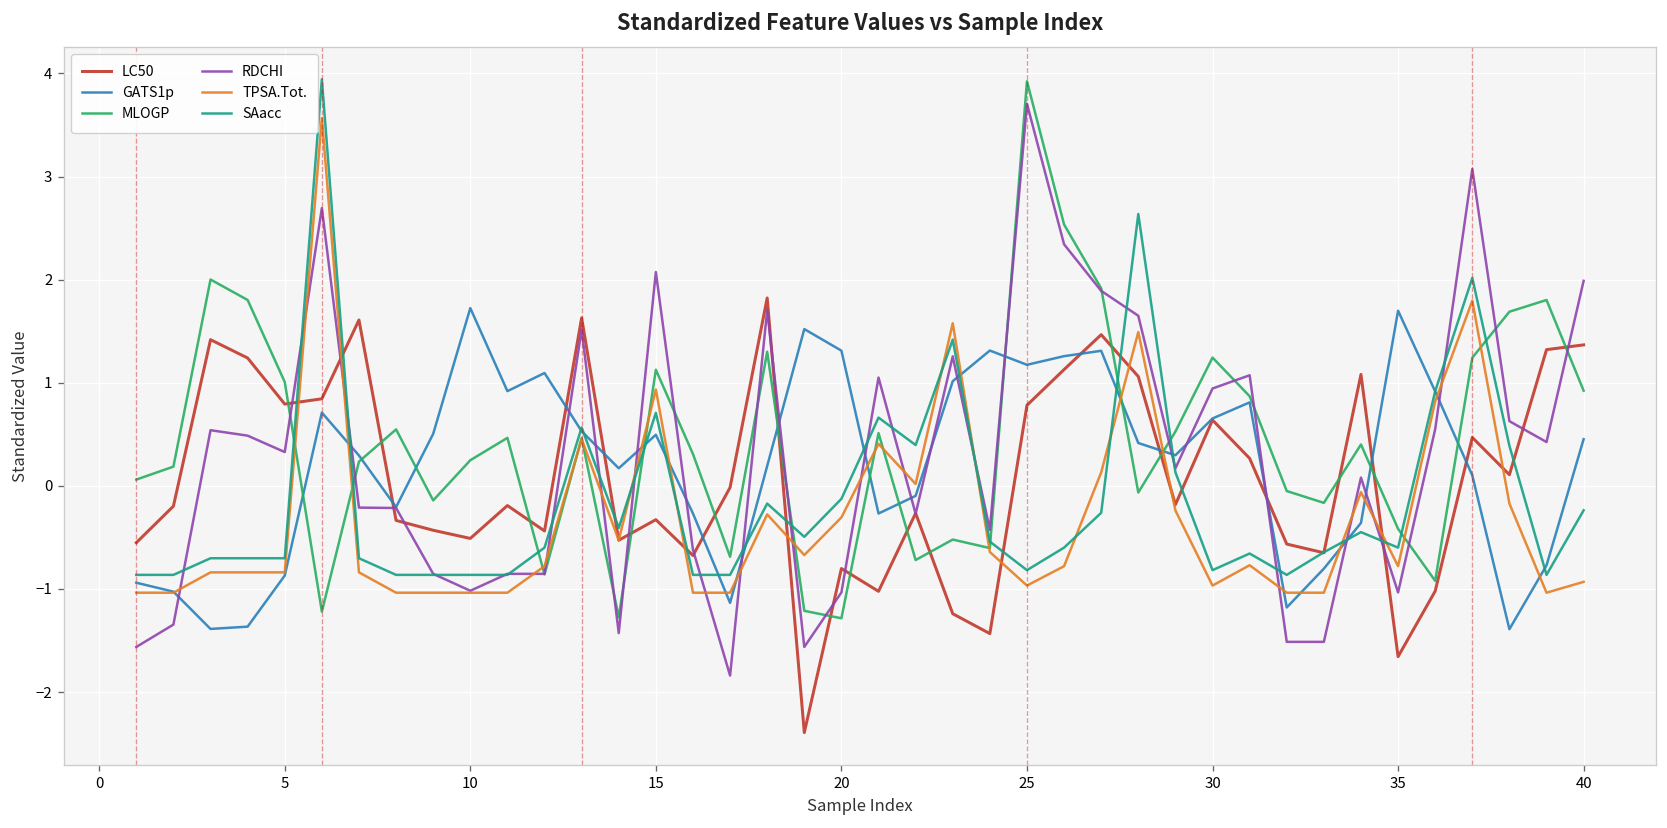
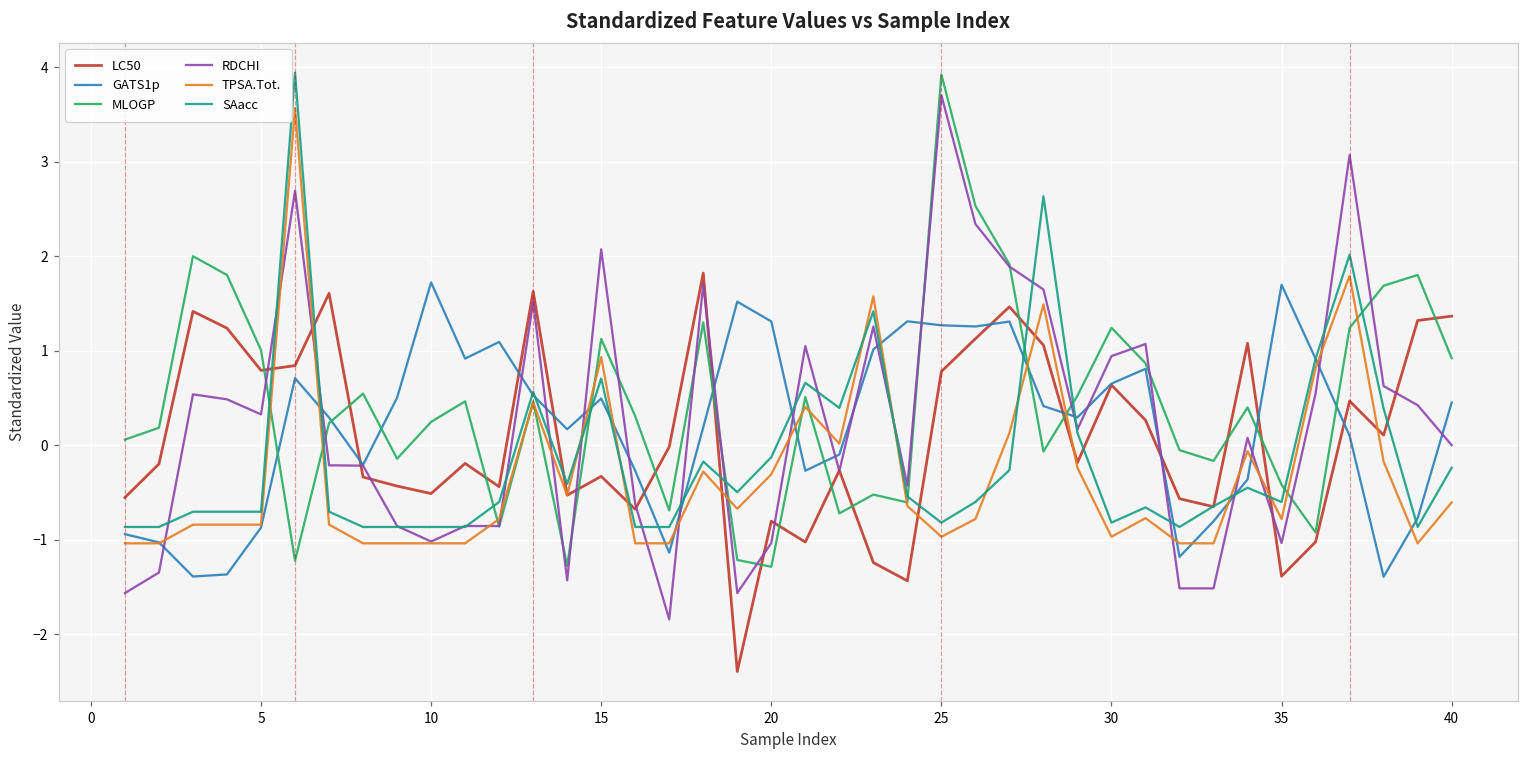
GATS1p, 25: 1.2 -> 1.3
LC50, 35: -1.7 -> -1.4
RDCHI, 40: 2.0 -> 0.0
TPSA.Tot., 40: -0.9 -> -0.6
